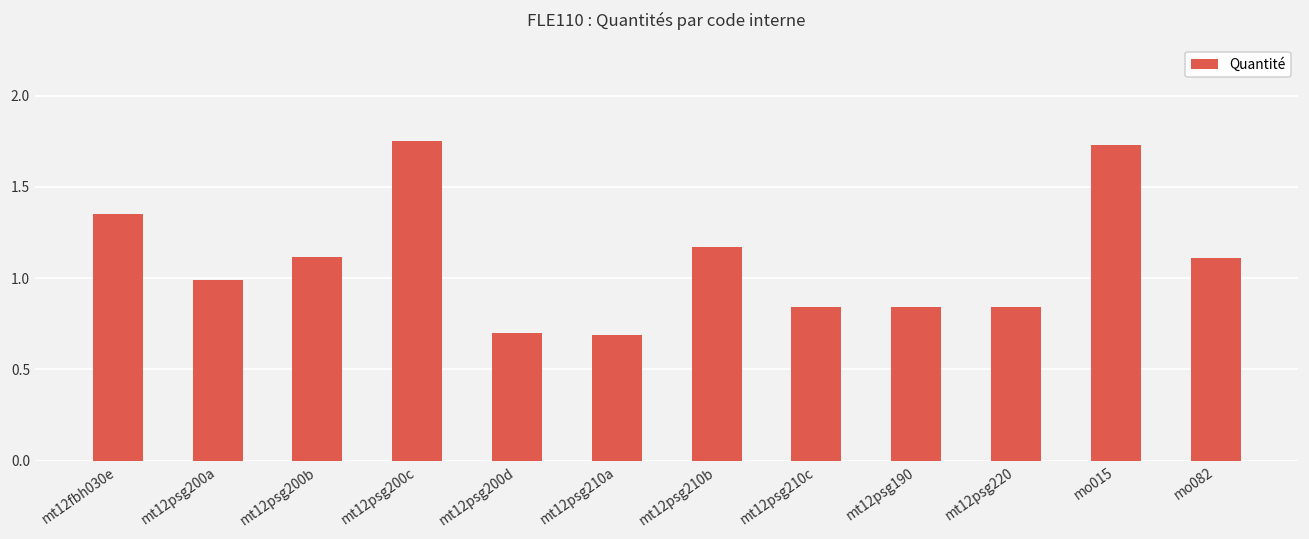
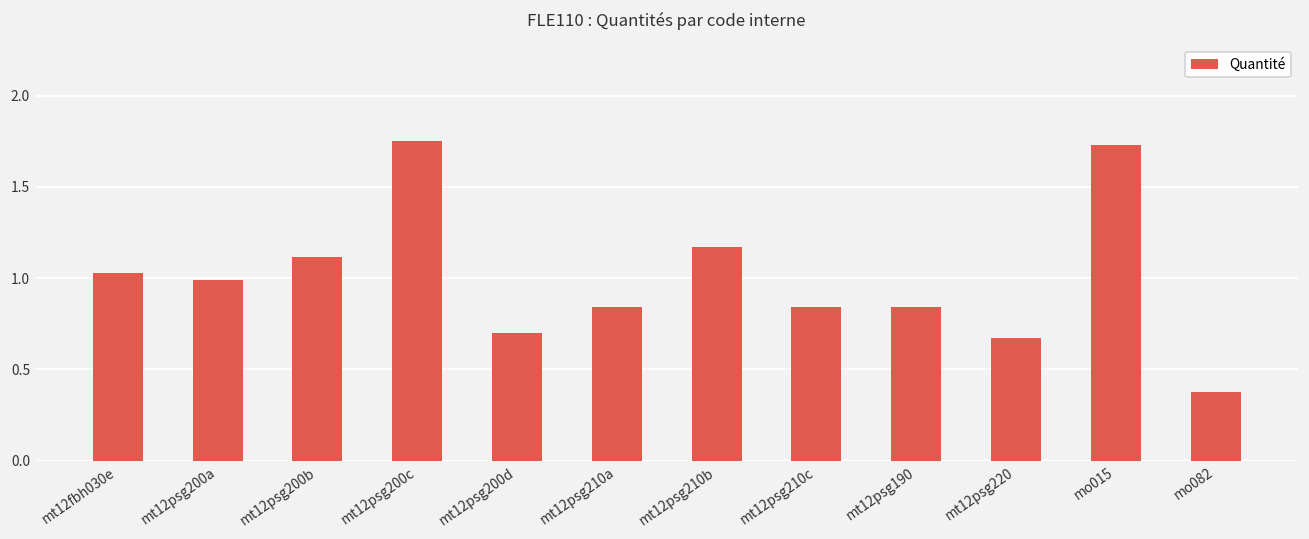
mt12fbh030e: 1.35 -> 1.03
mt12psg210a: 0.69 -> 0.84
mt12psg220: 0.84 -> 0.67
mo082: 1.11 -> 0.38
